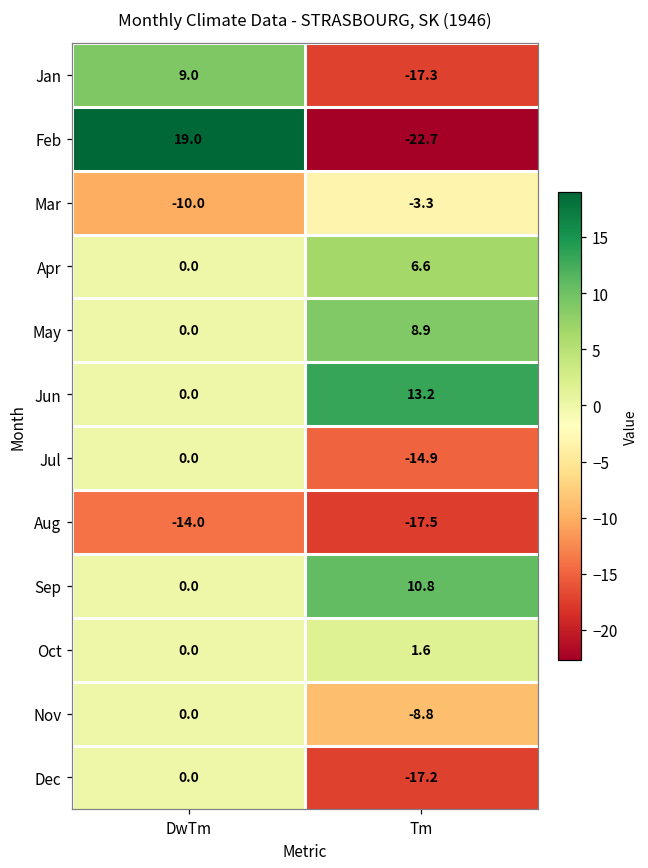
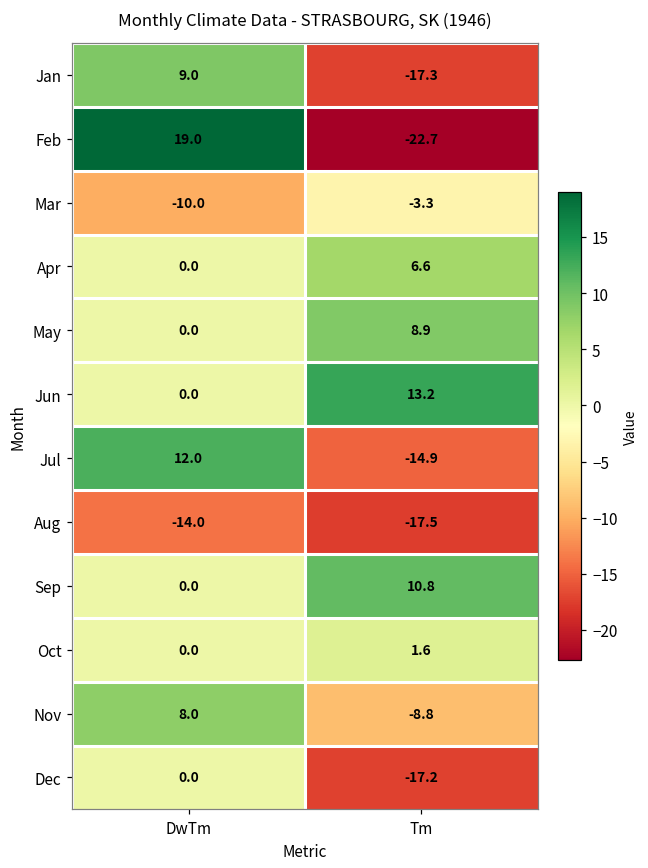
Jul, DwTm: 0.0 -> 12.0
Nov, DwTm: 0.0 -> 8.0
